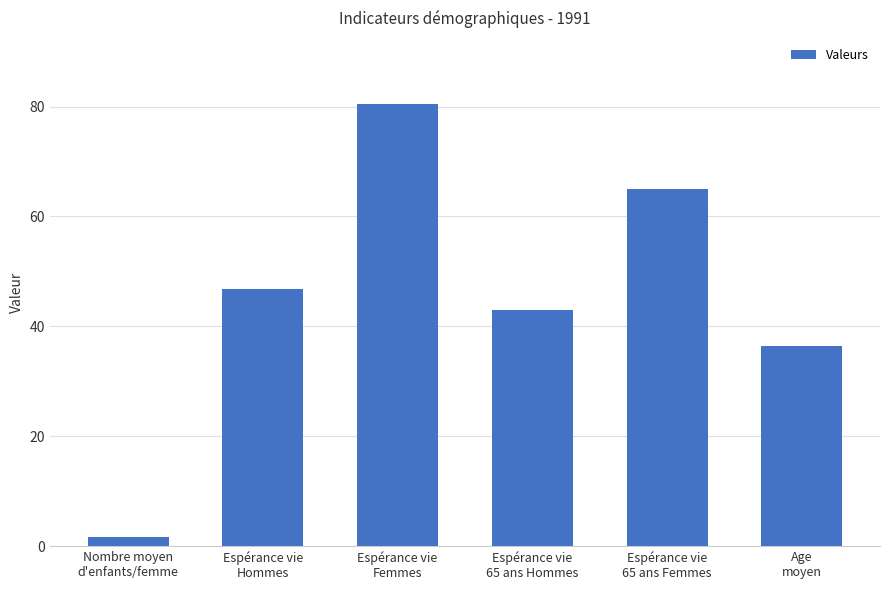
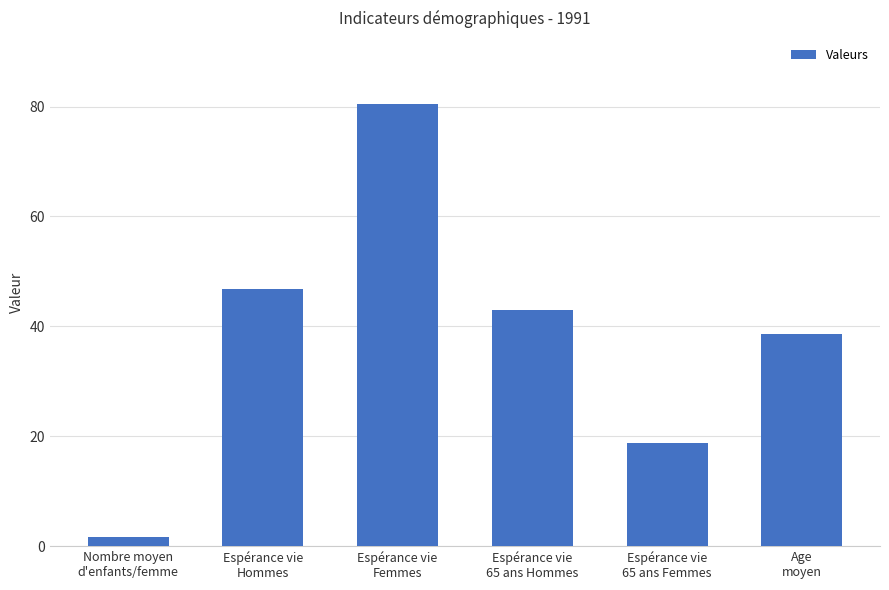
Espérance vie 65 ans Femmes: 65 -> 19
Age moyen: 36 -> 39
